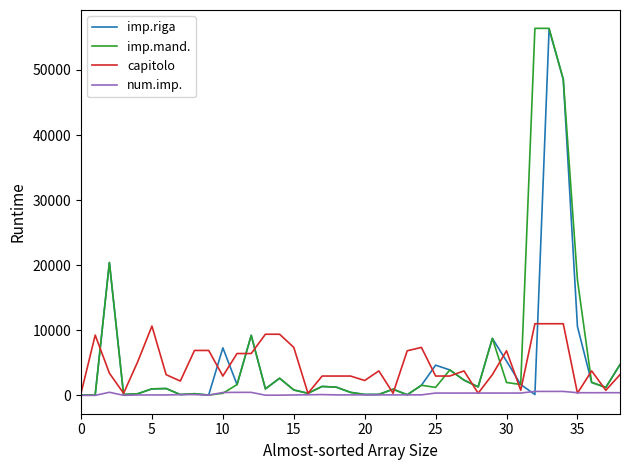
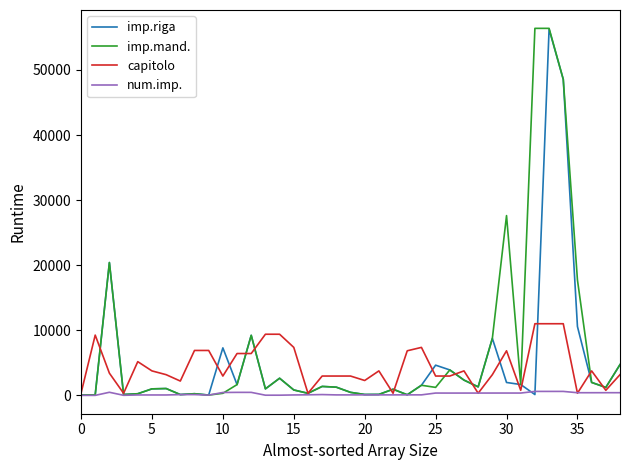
capitolo, 5: 11000 -> 4000
imp.riga, 30: 5000 -> 2000
imp.mand., 30: 2000 -> 28000
